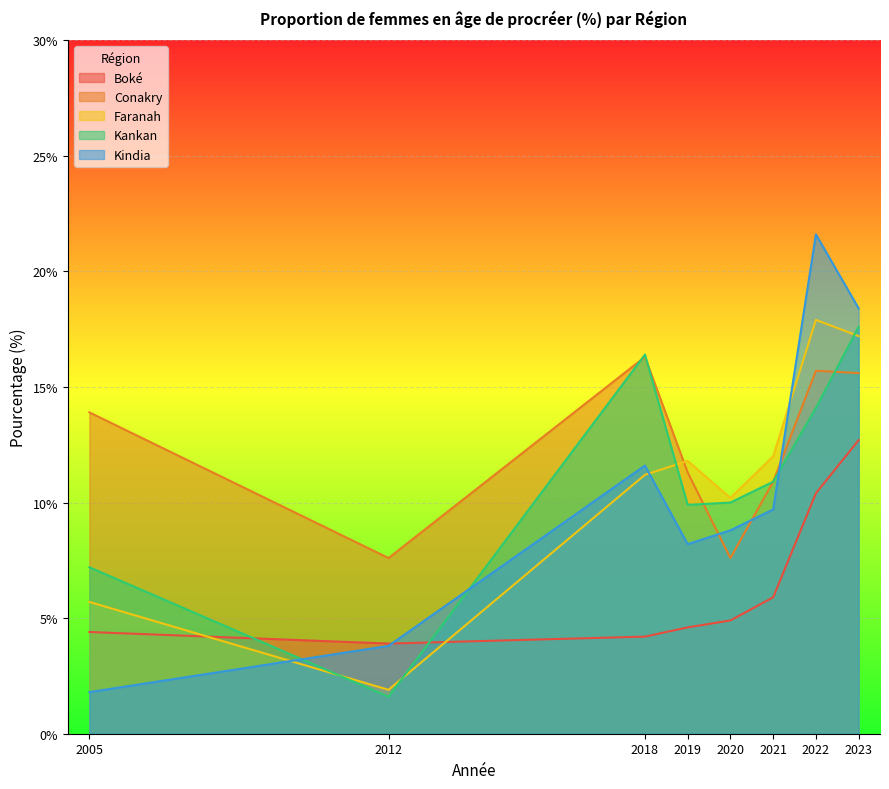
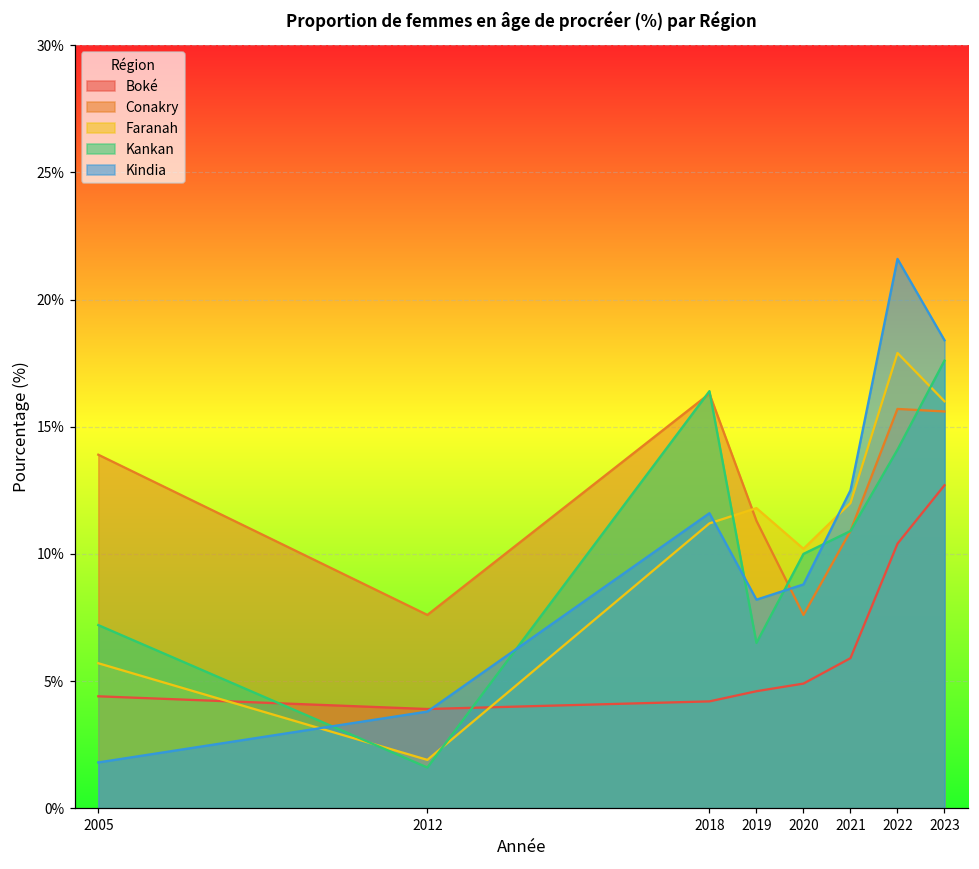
Kankan, 2019: 9.9% -> 6.5%
Kindia, 2021: 9.7% -> 12.5%
Faranah, 2023: 17.2% -> 16.0%
